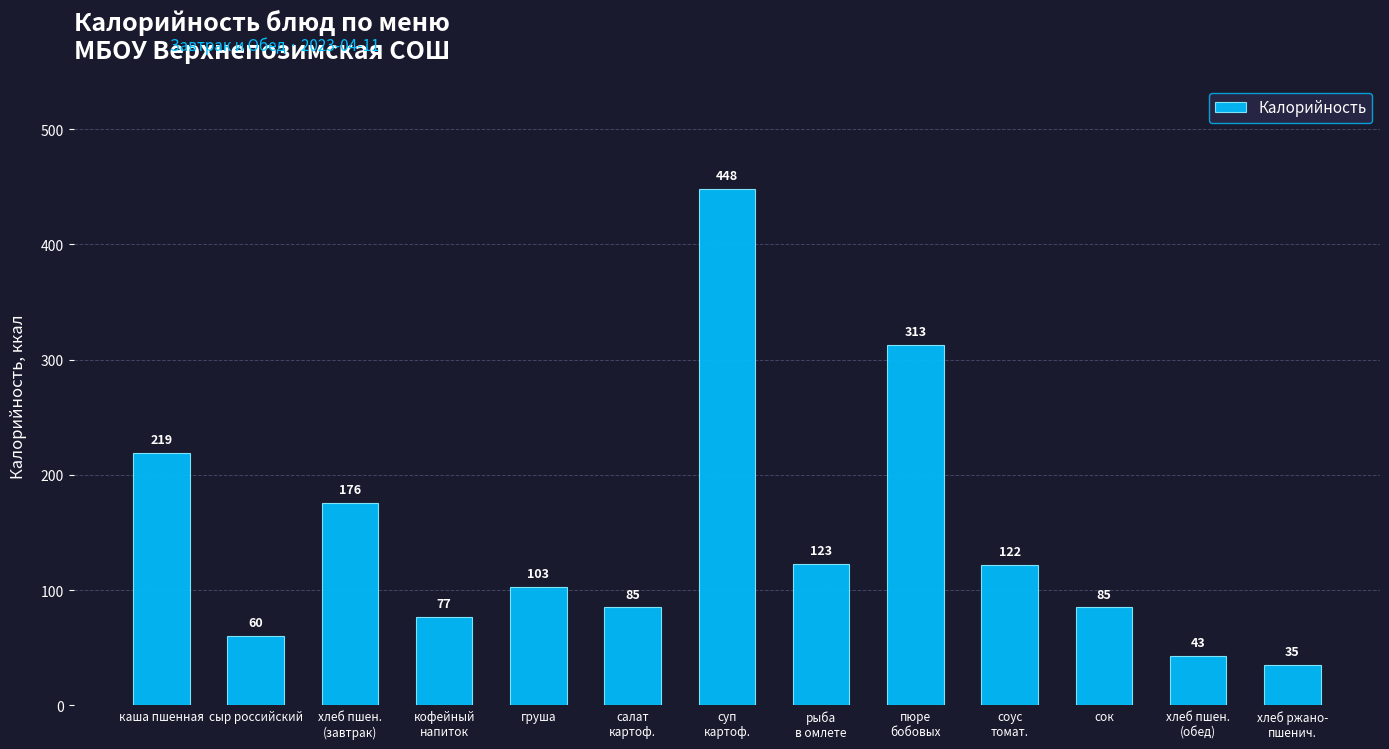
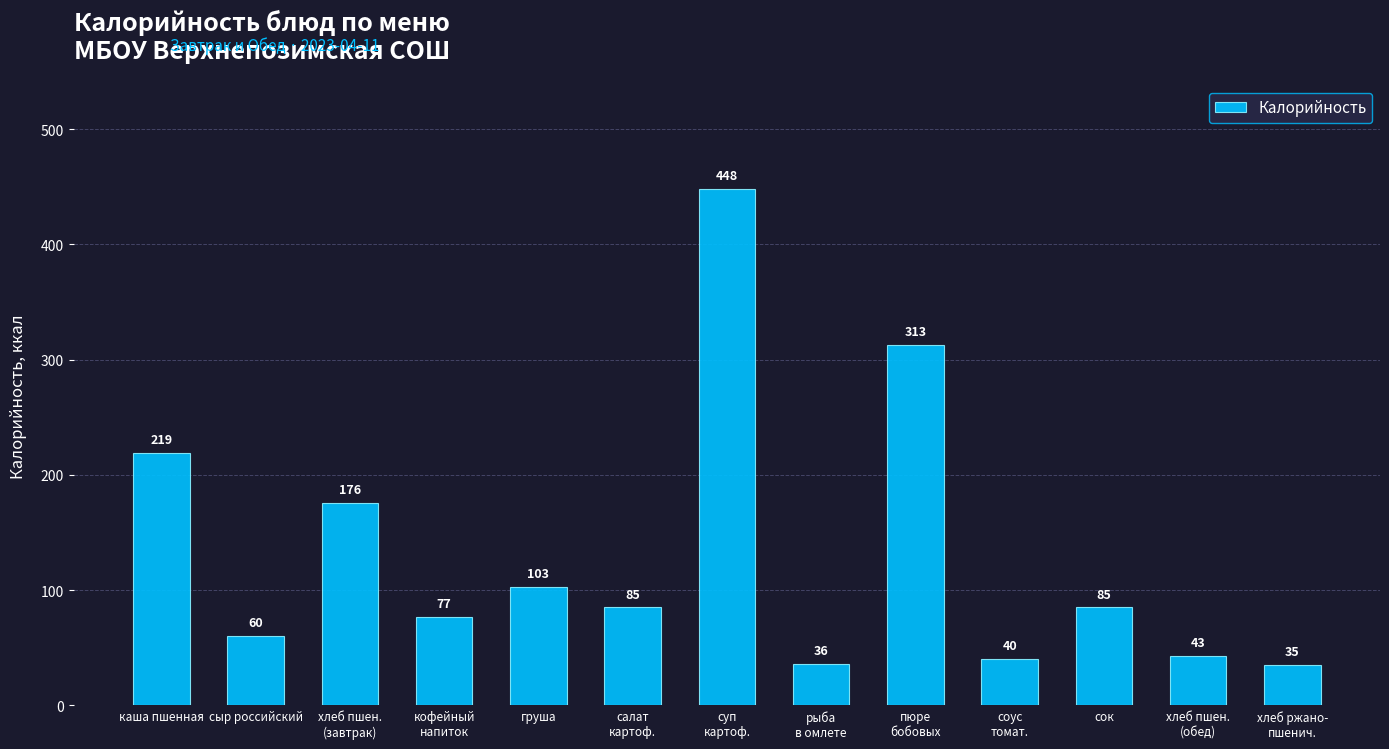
рыба в омлете: 123 -> 36
соус томат.: 122 -> 40
